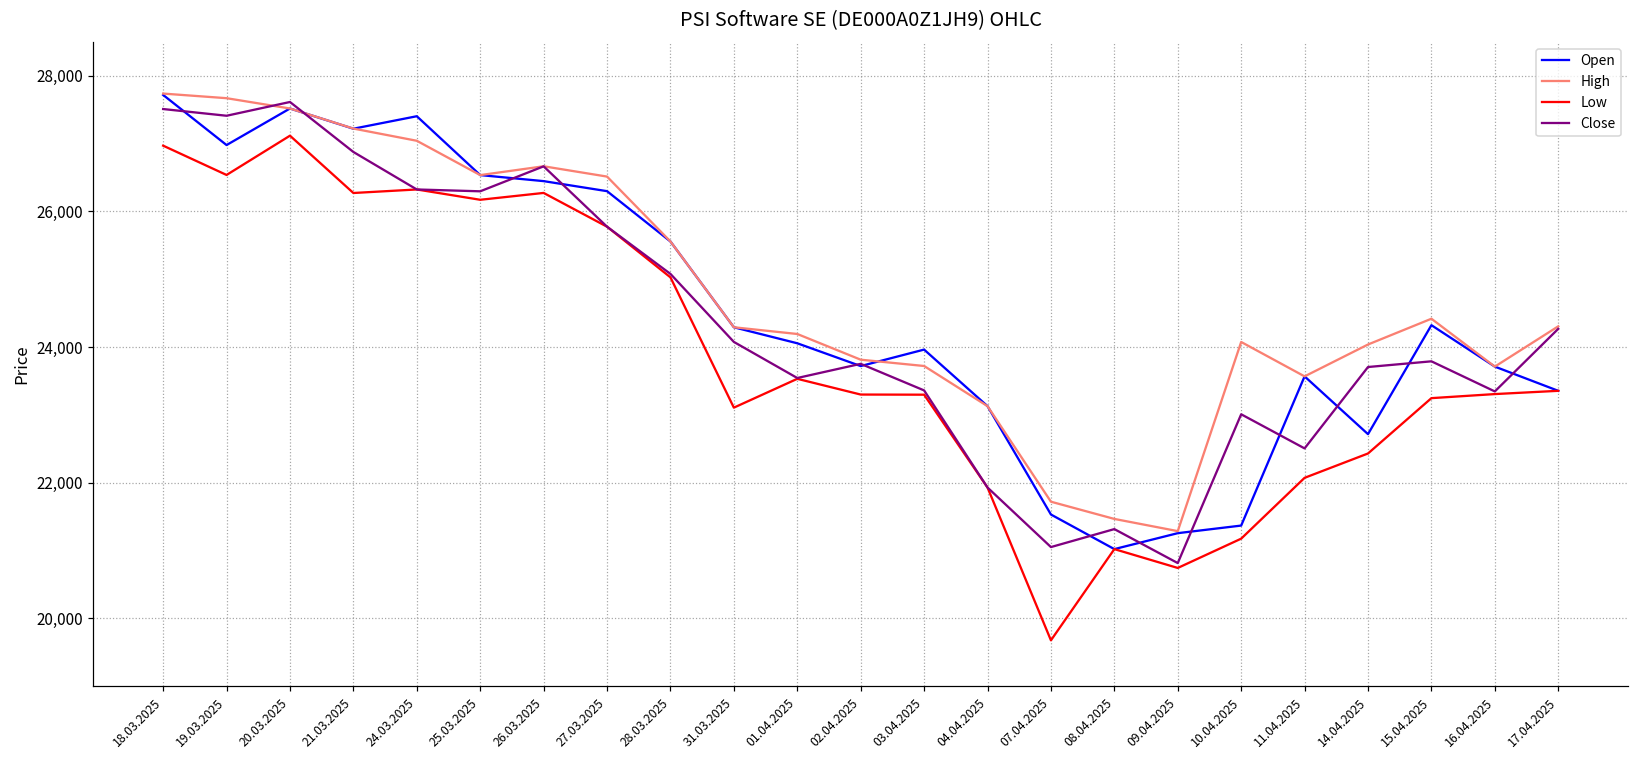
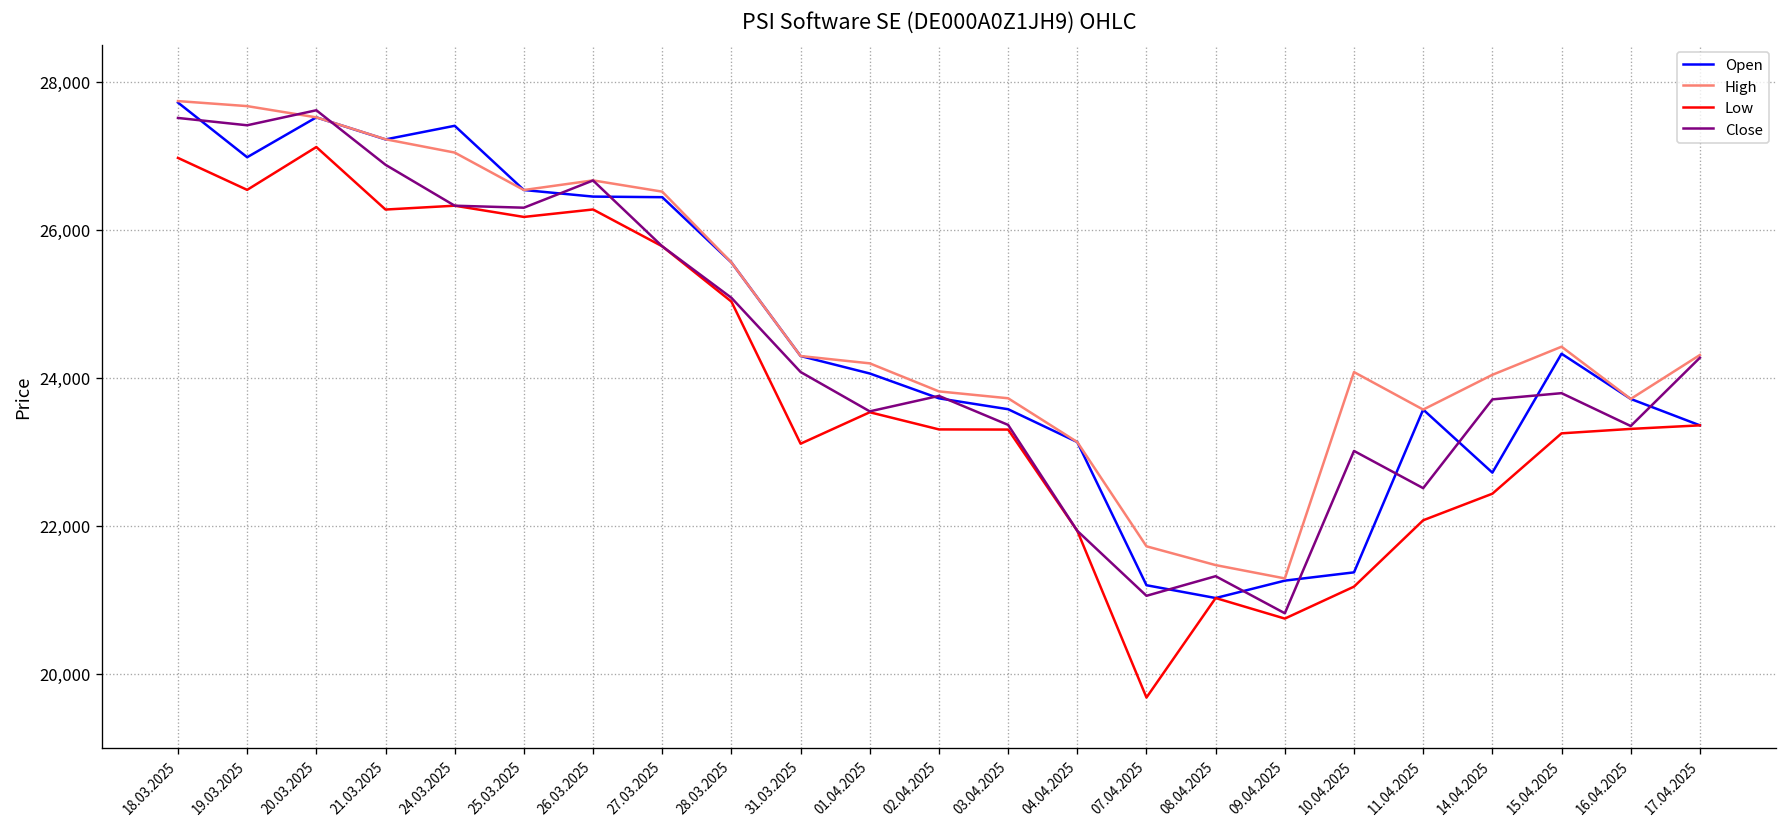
Open, 27.03.2025: 26,300 -> 26,400
Open, 03.04.2025: 24,000 -> 23,600
Open, 07.04.2025: 21,500 -> 21,200
